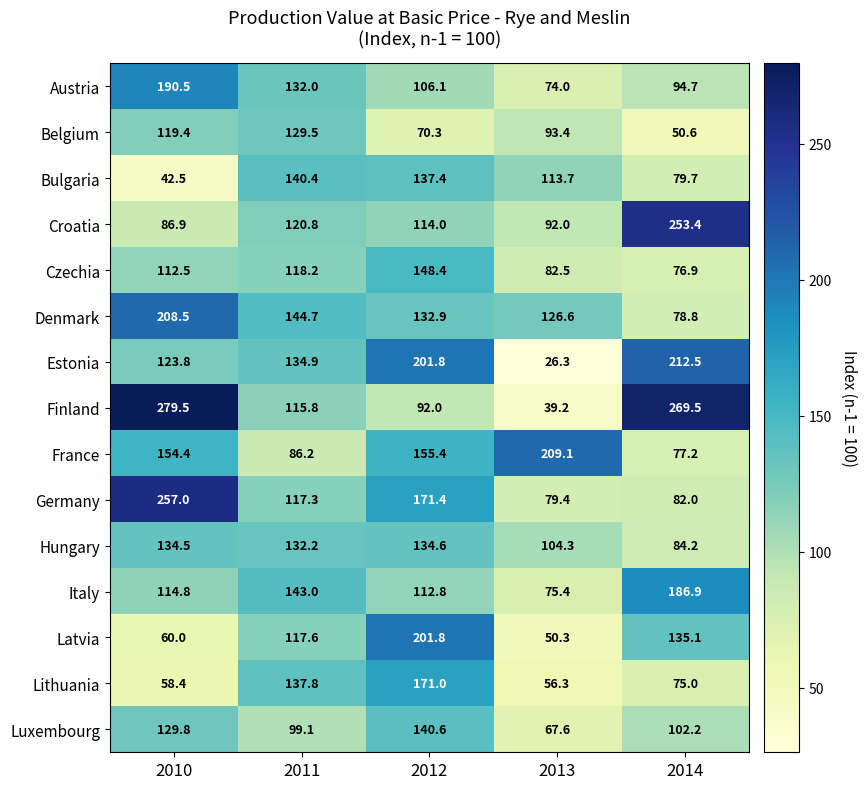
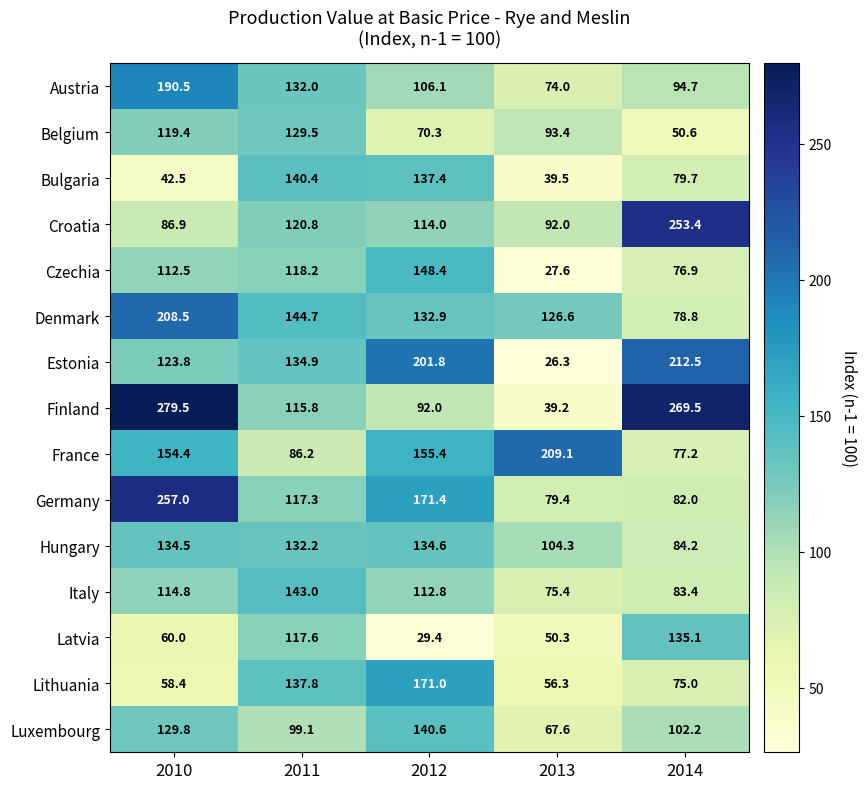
Bulgaria, 2013: 113.7 -> 39.5
Czechia, 2013: 82.5 -> 27.6
Italy, 2014: 186.9 -> 83.4
Latvia, 2012: 201.8 -> 29.4
